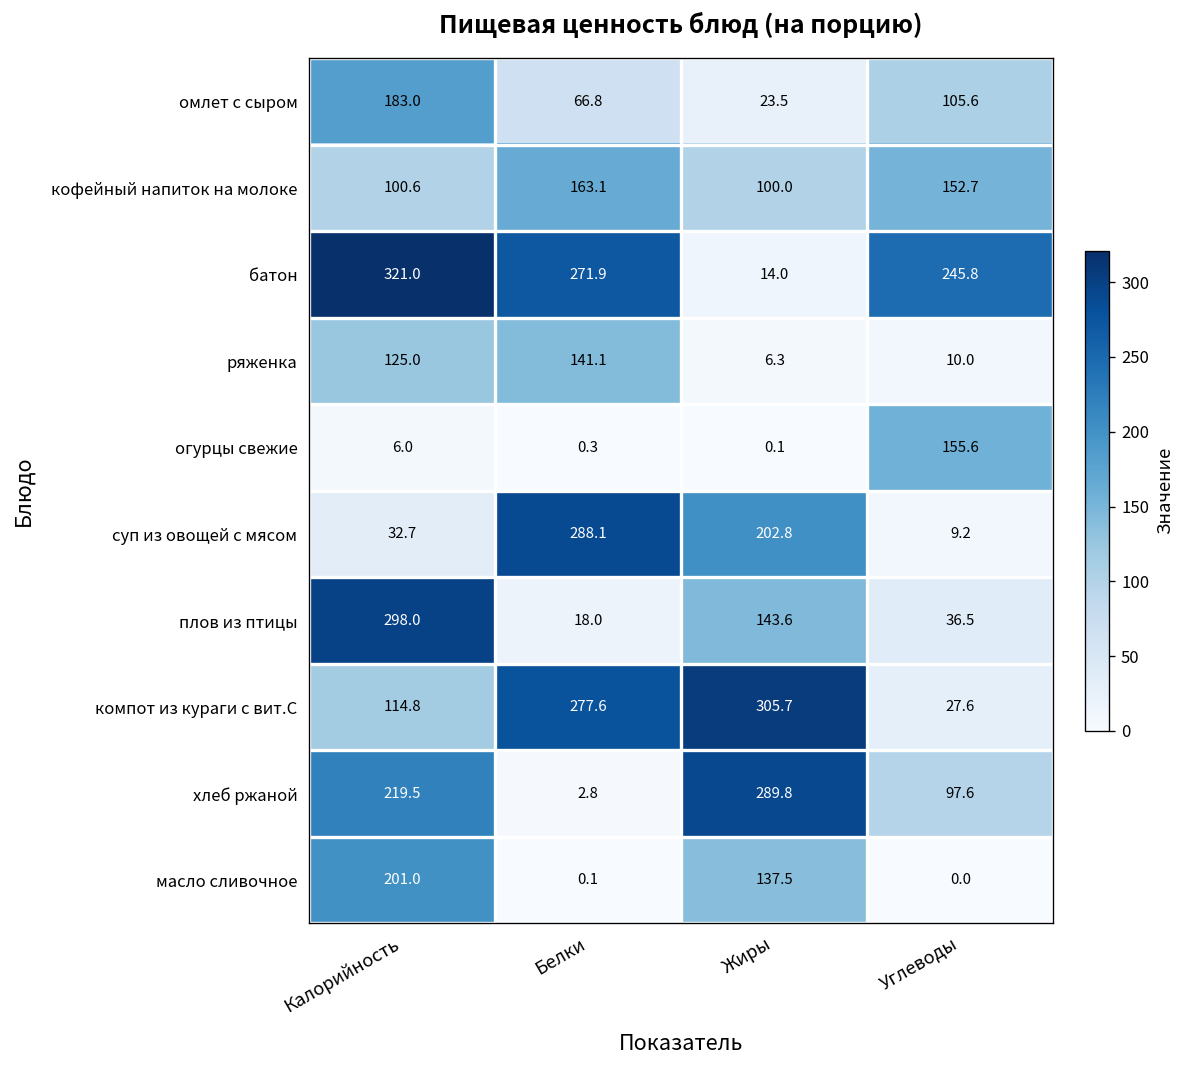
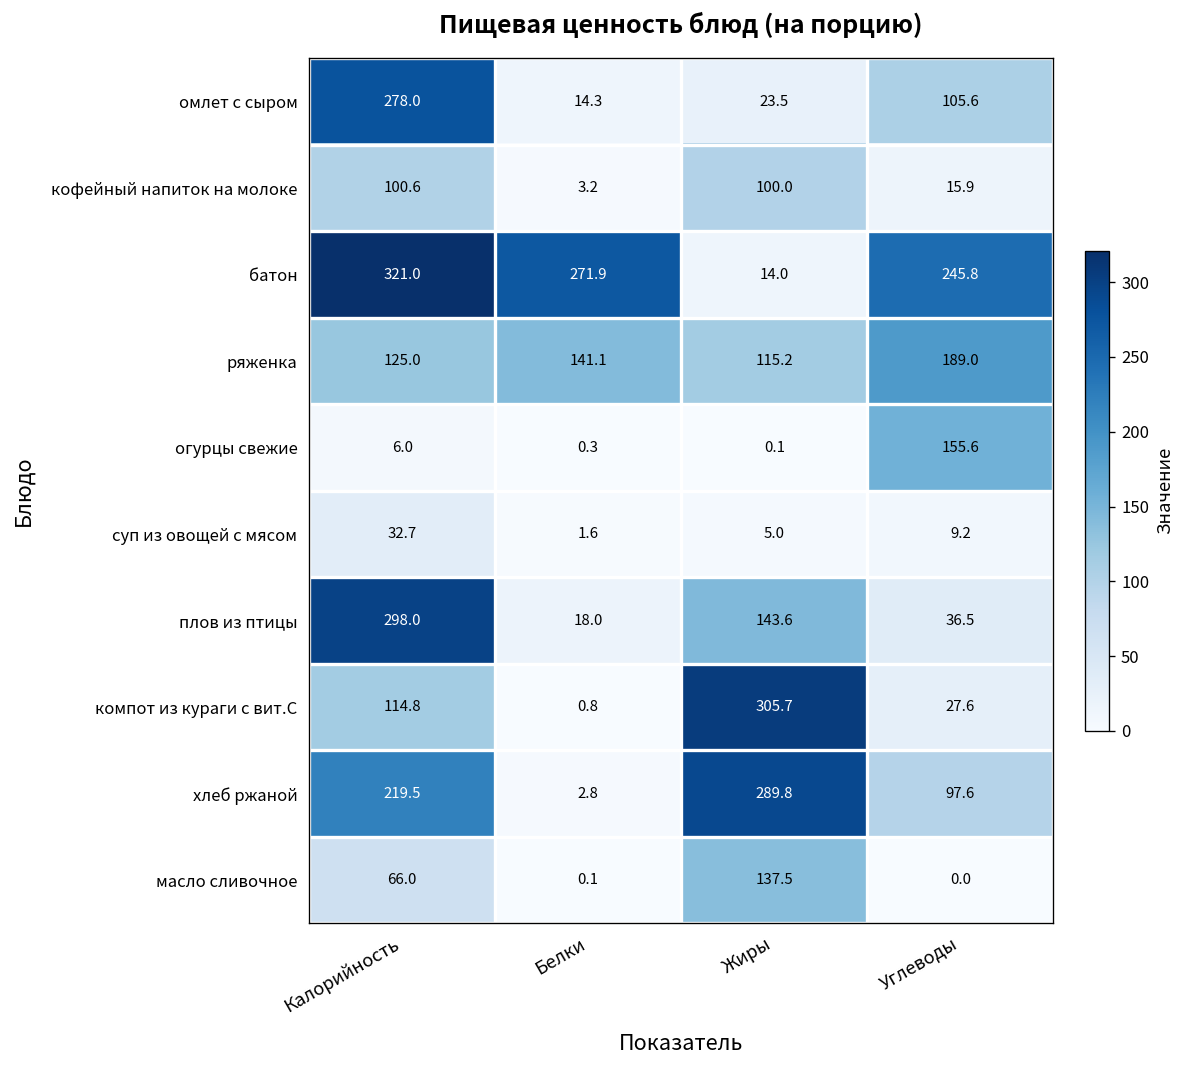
омлет с сыром, Калорийность: 183.0 -> 278.0
омлет с сыром, Белки: 66.8 -> 14.3
кофейный напиток на молоке, Белки: 163.1 -> 3.2
кофейный напиток на молоке, Углеводы: 152.7 -> 15.9
ряженка, Жиры: 6.3 -> 115.2
ряженка, Углеводы: 10.0 -> 189.0
суп из овощей с мясом, Белки: 288.1 -> 1.6
суп из овощей с мясом, Жиры: 202.8 -> 5.0
компот из кураги с вит.С, Белки: 277.6 -> 0.8
масло сливочное, Калорийность: 201.0 -> 66.0
